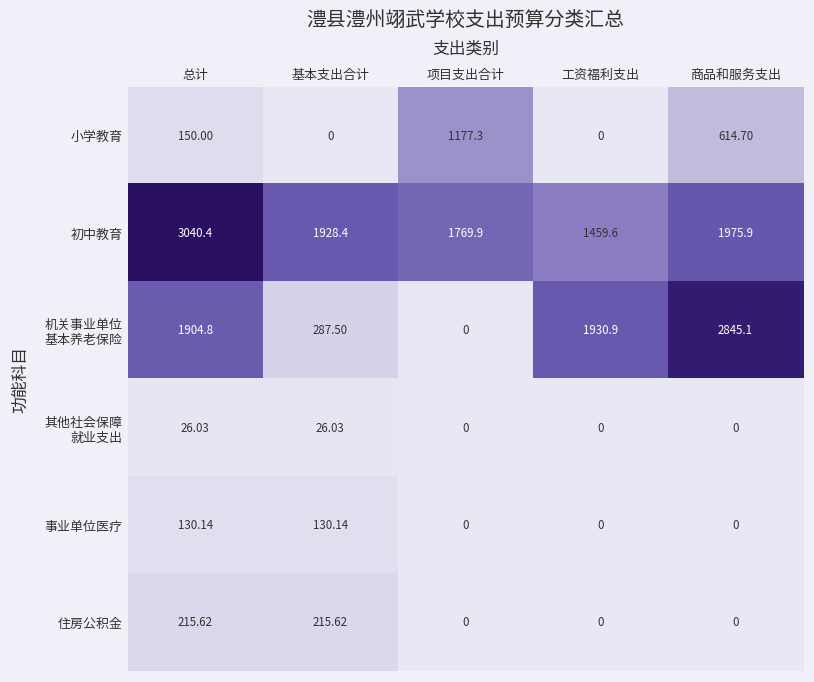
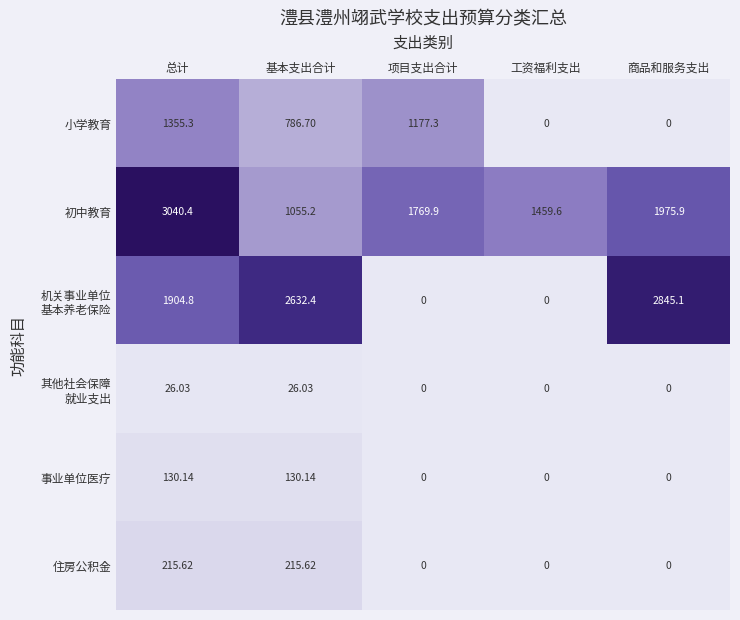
小学教育, 总计: 150.00 -> 1355.3
小学教育, 基本支出合计: 0 -> 786.70
小学教育, 商品和服务支出: 614.70 -> 0
初中教育, 基本支出合计: 1928.4 -> 1055.2
机关事业单位 基本养老保险, 基本支出合计: 287.50 -> 2632.4
机关事业单位 基本养老保险, 工资福利支出: 1930.9 -> 0
